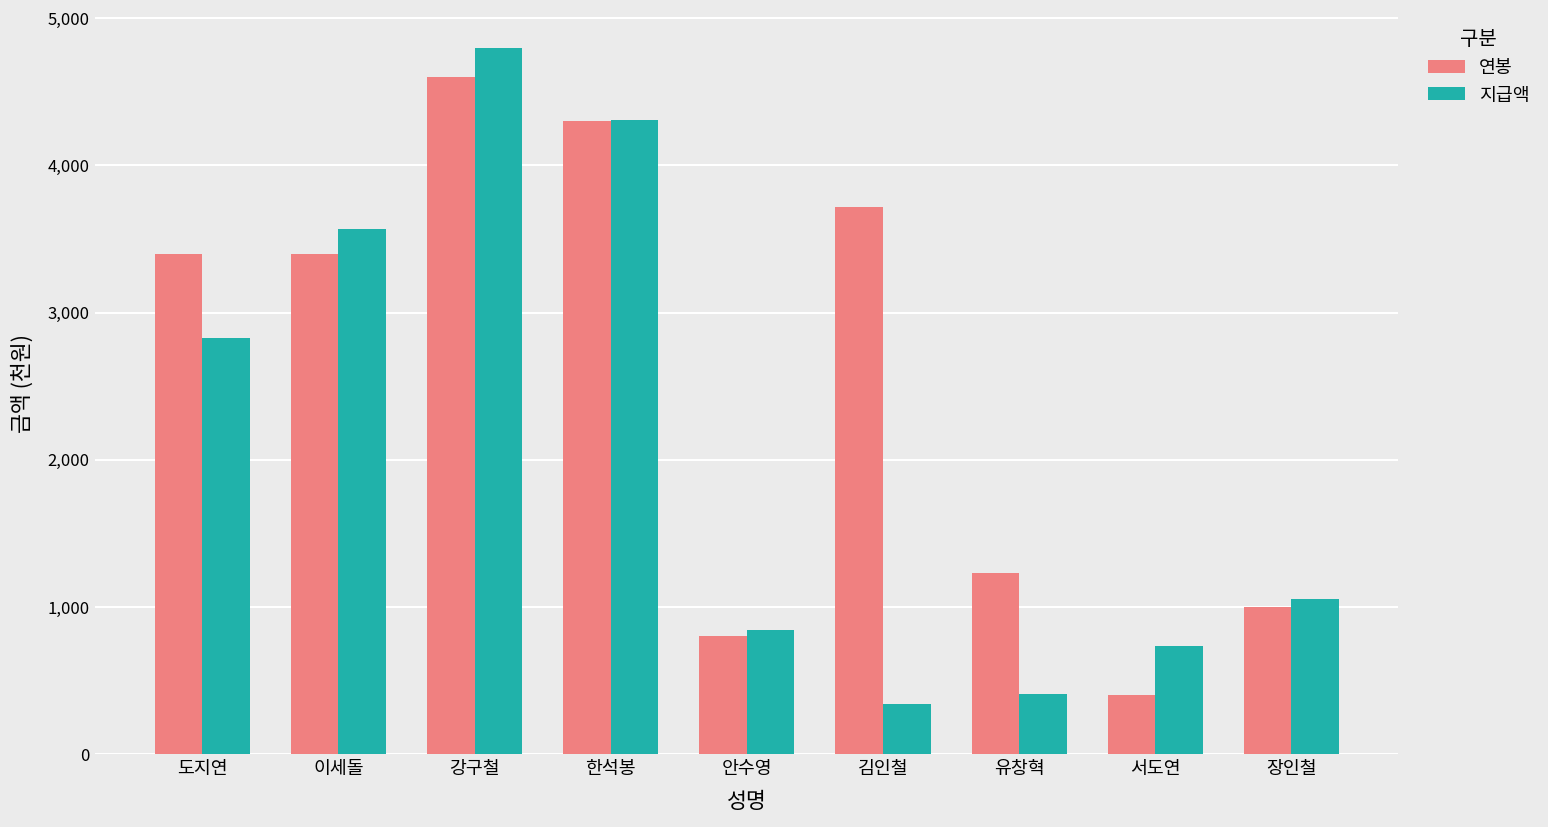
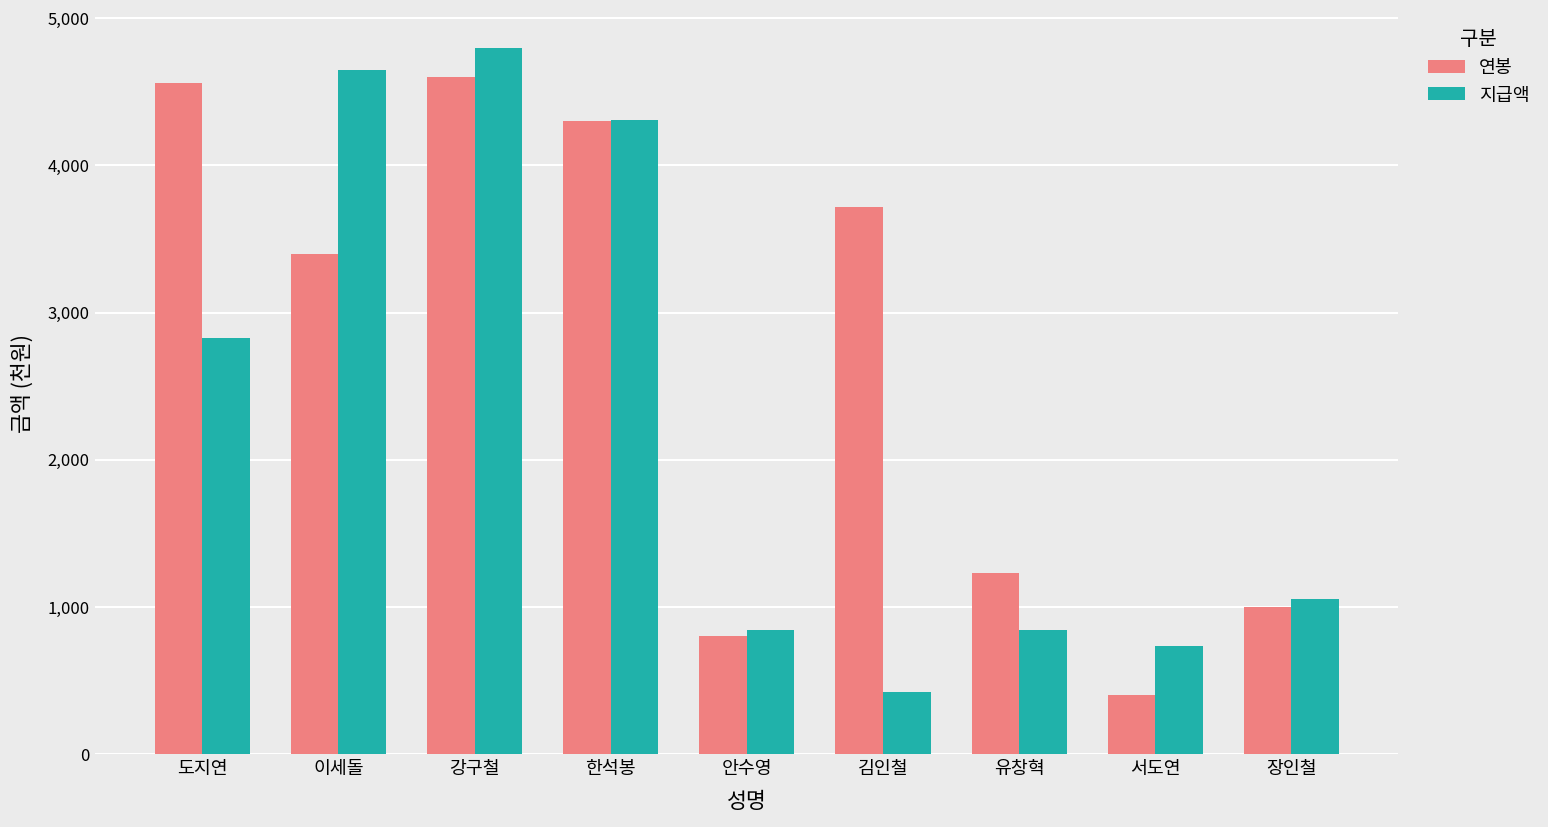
연봉, 도지연: 3,400 -> 4,560
지급액, 이세돌: 3,570 -> 4,650
지급액, 김인철: 340 -> 420
지급액, 유창혁: 410 -> 840
